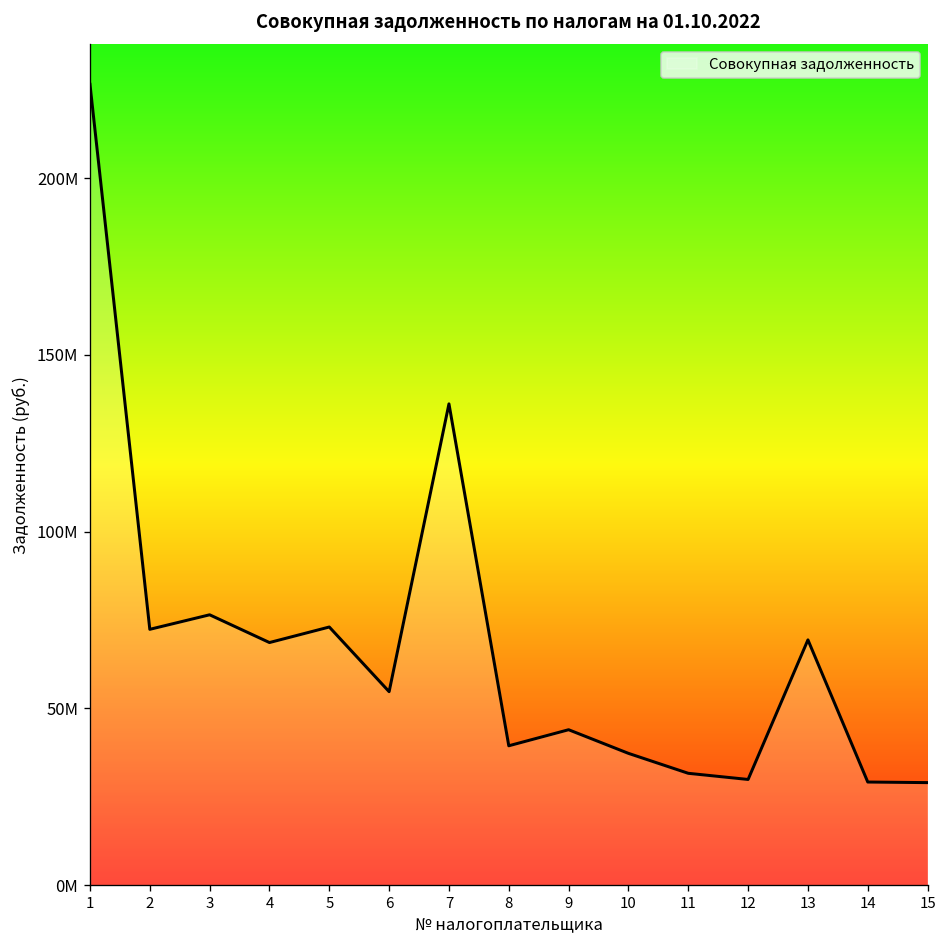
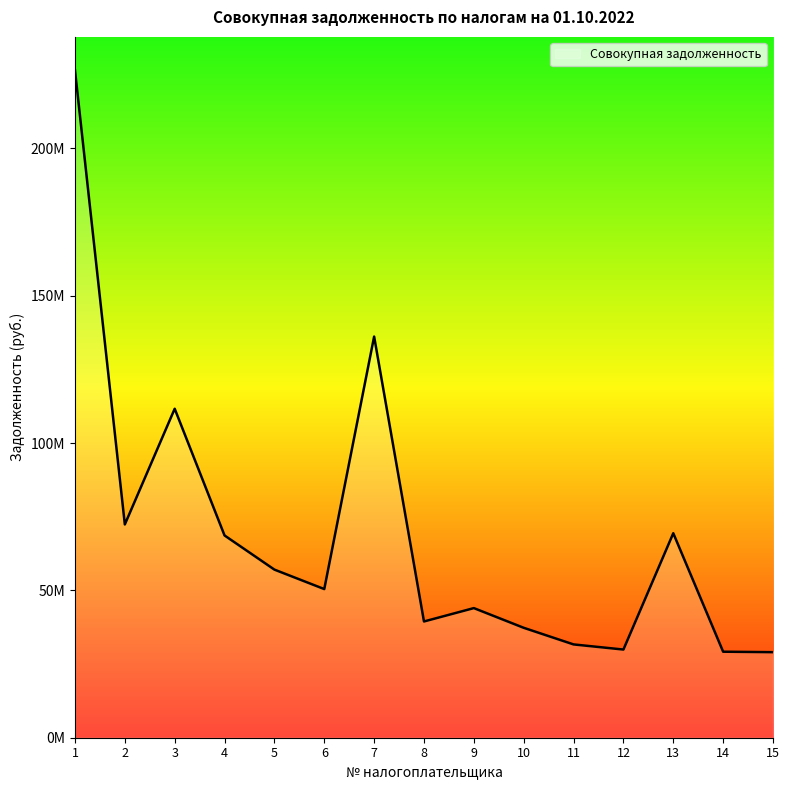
3: 77000000 -> 112000000
5: 73000000 -> 57000000
6: 55000000 -> 50000000
